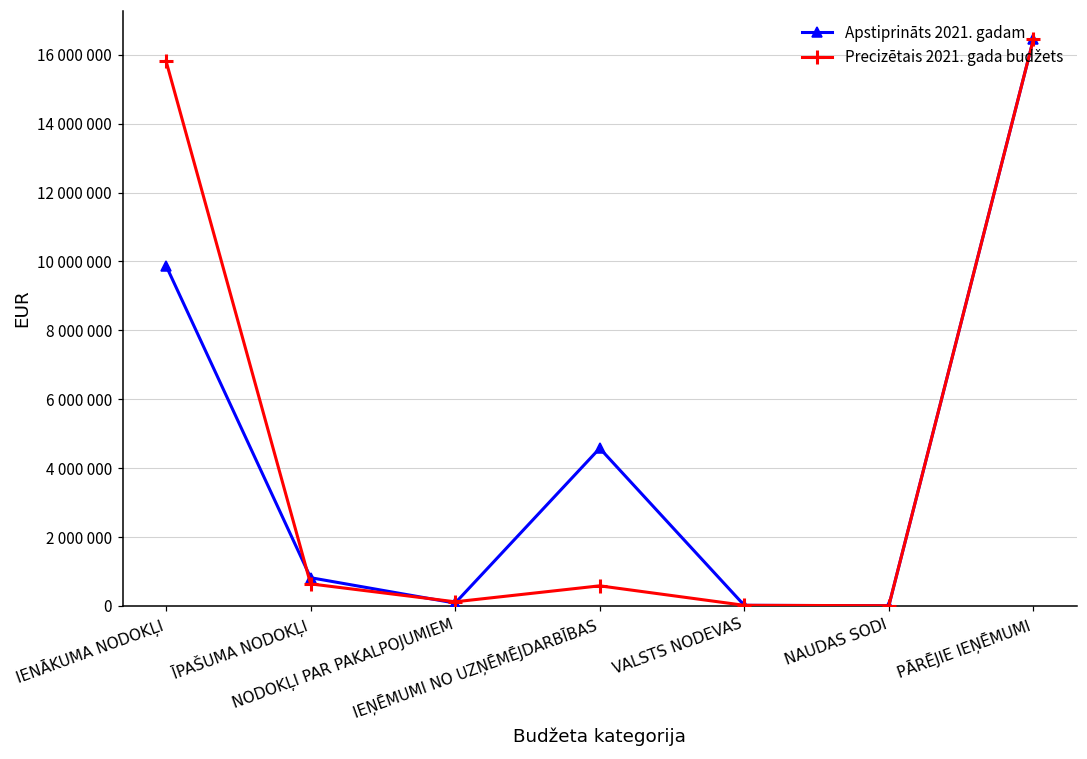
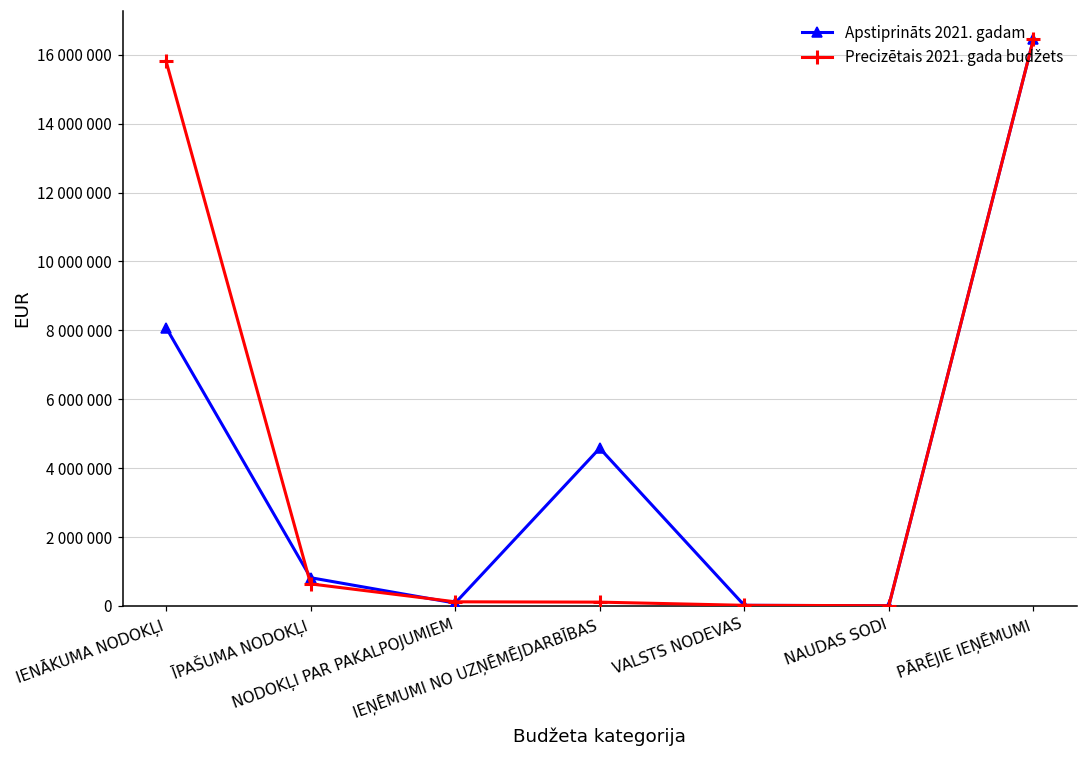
Apstiprināts 2021. gadam, IENĀKUMA NODOKĻI: 9900000 -> 8100000
Precizētais 2021. gada budžets, IEŅĒMUMI NO UZŅĒMĒJDARBĪBAS: 600000 -> 100000
